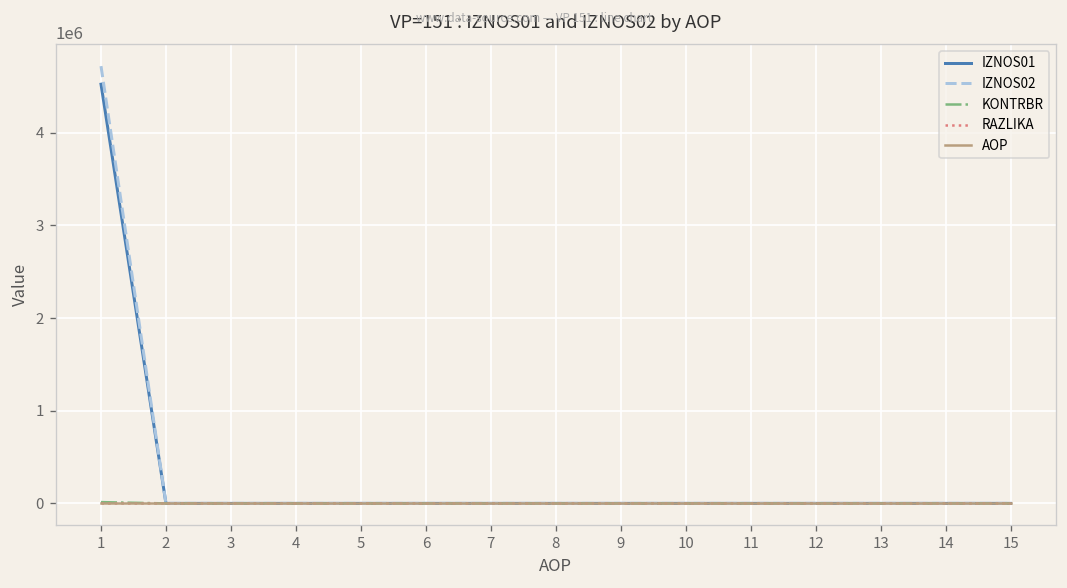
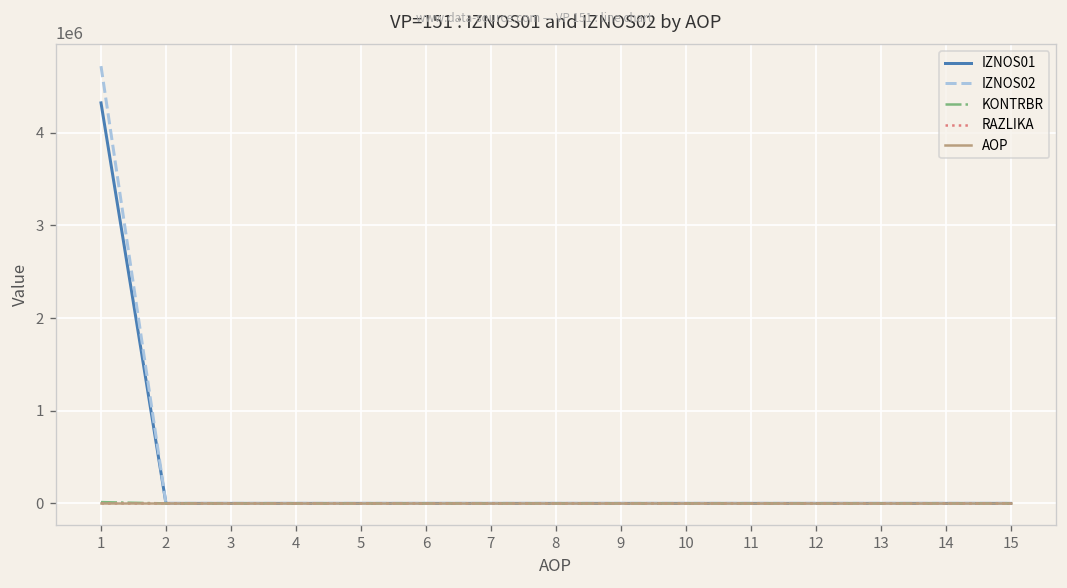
IZNOS01, 1: 4500000 -> 4300000
